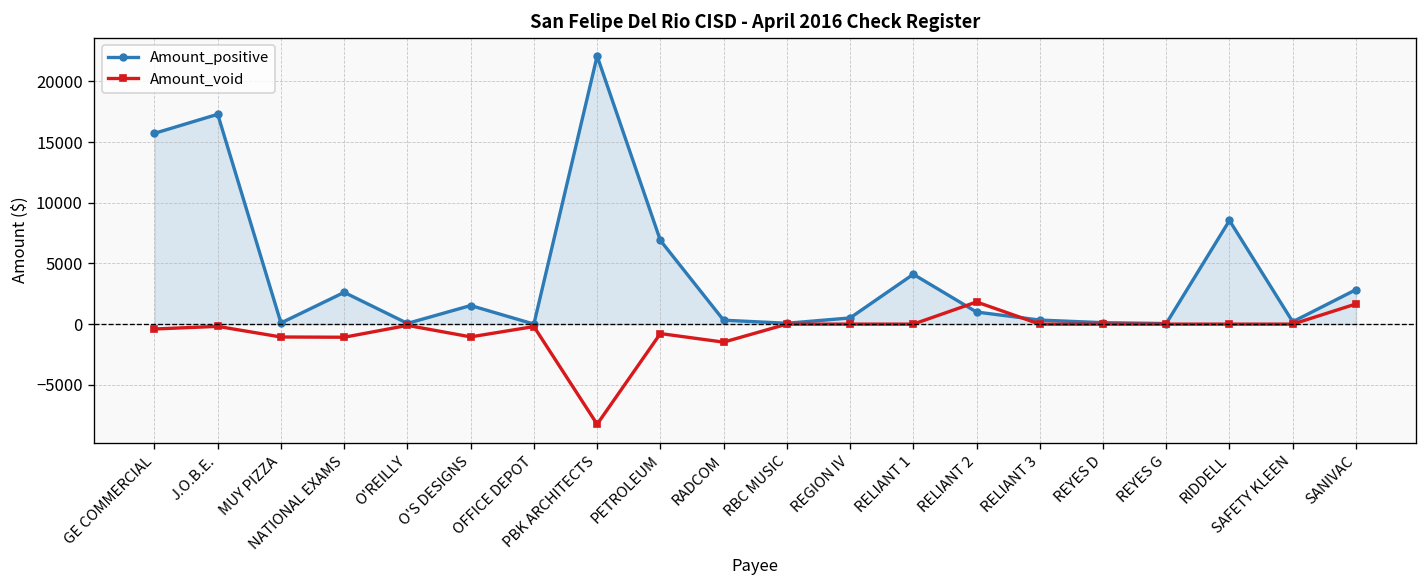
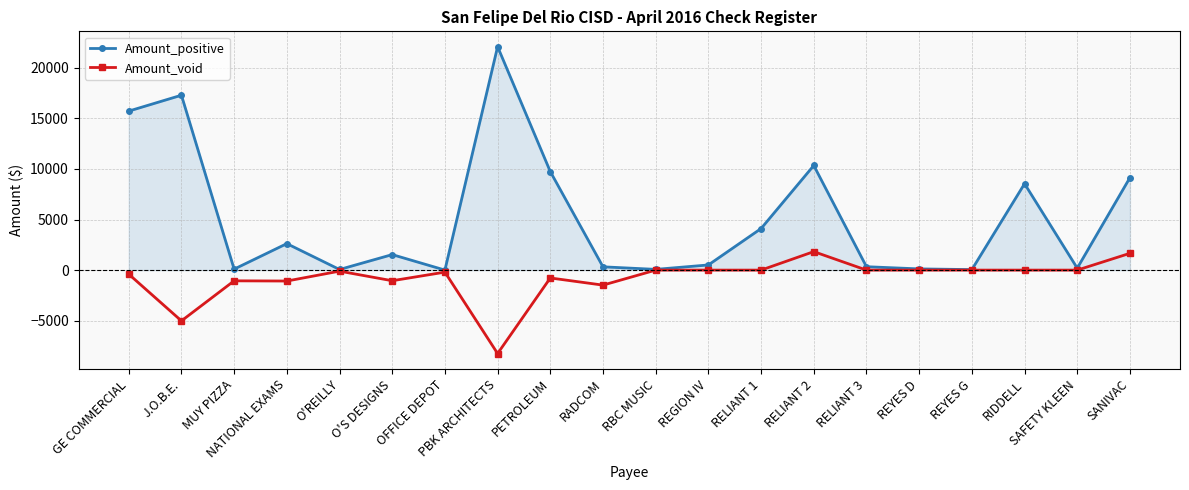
Amount_void, J.O.B.E.: -200 -> -5000
Amount_positive, PETROLEUM: 6900 -> 9700
Amount_positive, RELIANT 2: 1000 -> 10300
Amount_positive, SANIVAC: 2800 -> 9100
